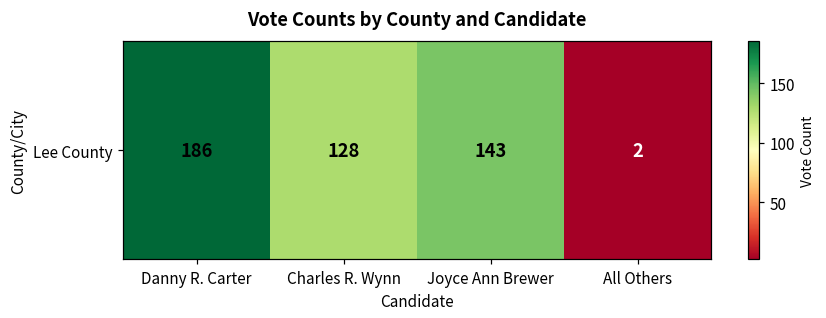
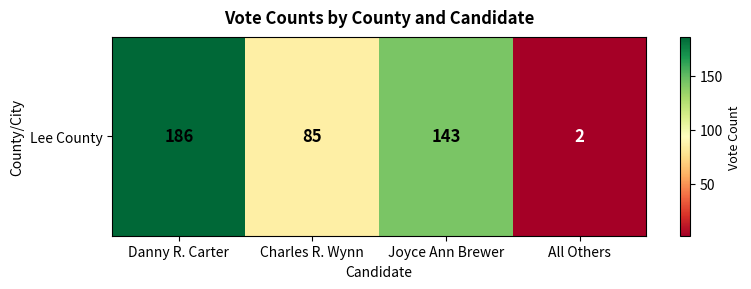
Lee County, Charles R. Wynn: 128 -> 85
